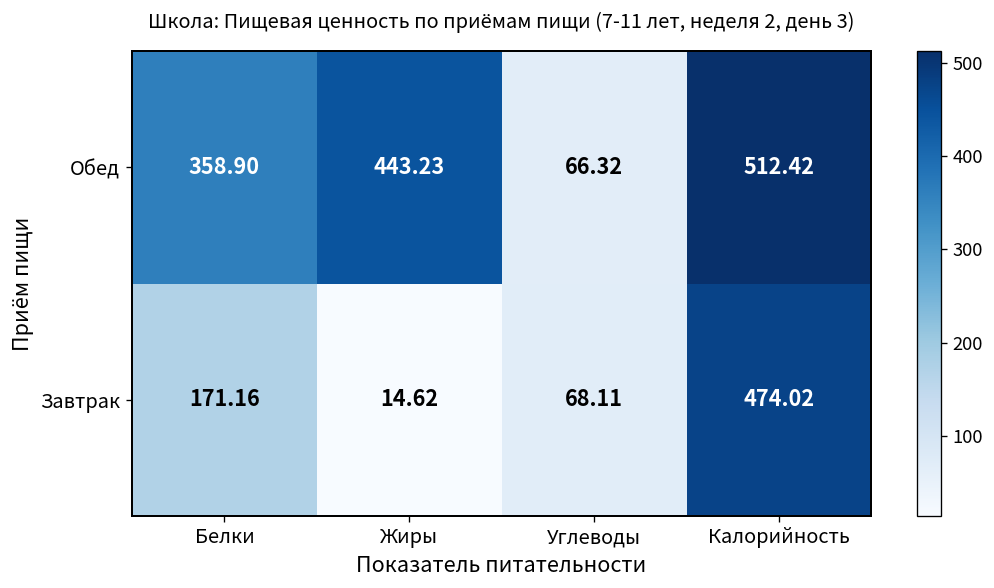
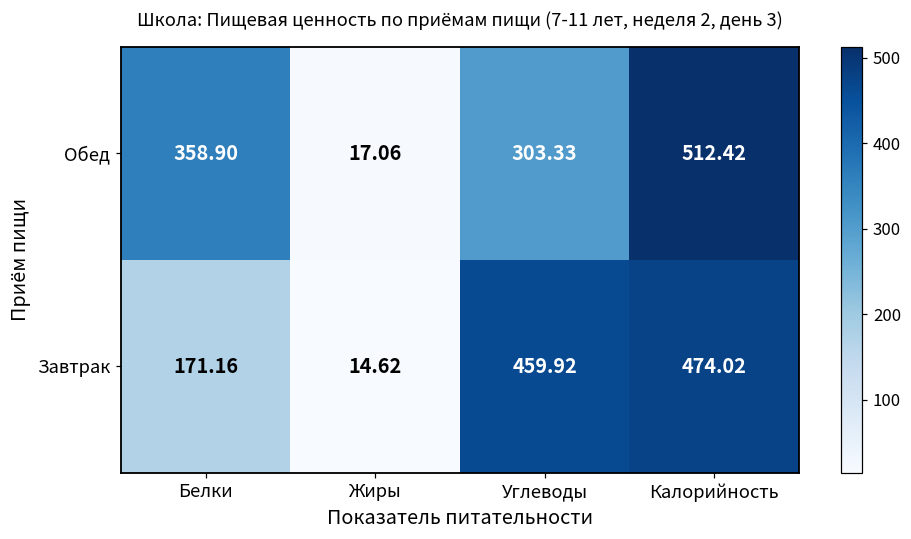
Обед, Жиры: 443.23 -> 17.06
Обед, Углеводы: 66.32 -> 303.33
Завтрак, Углеводы: 68.11 -> 459.92
